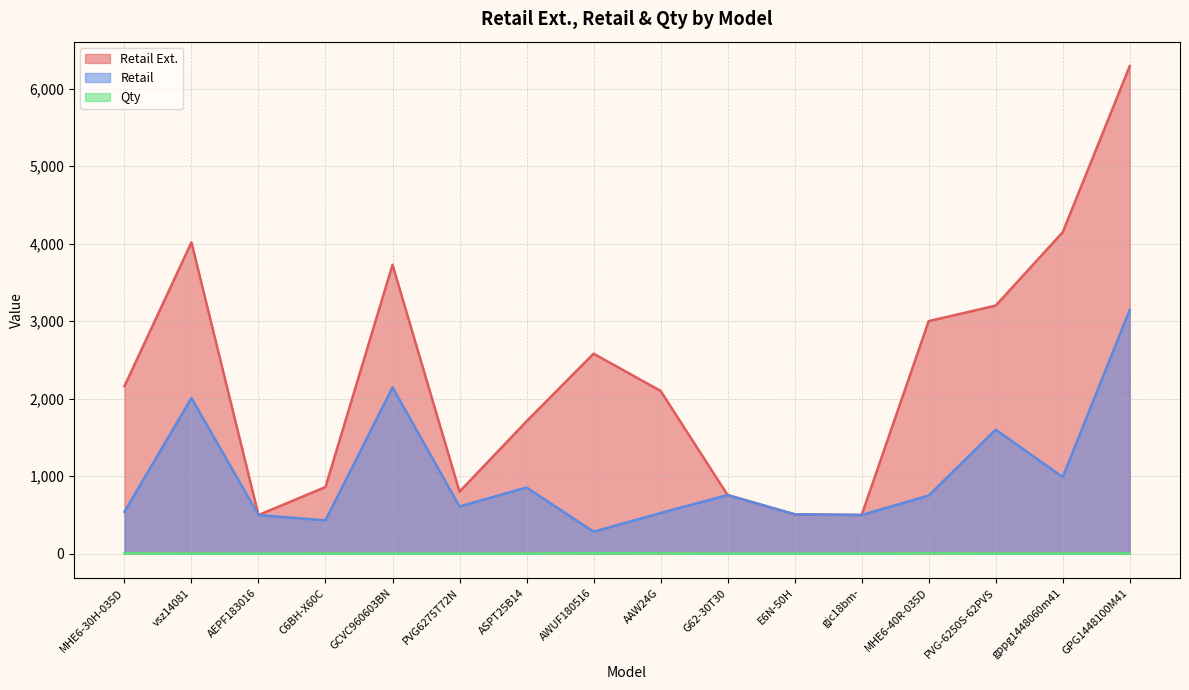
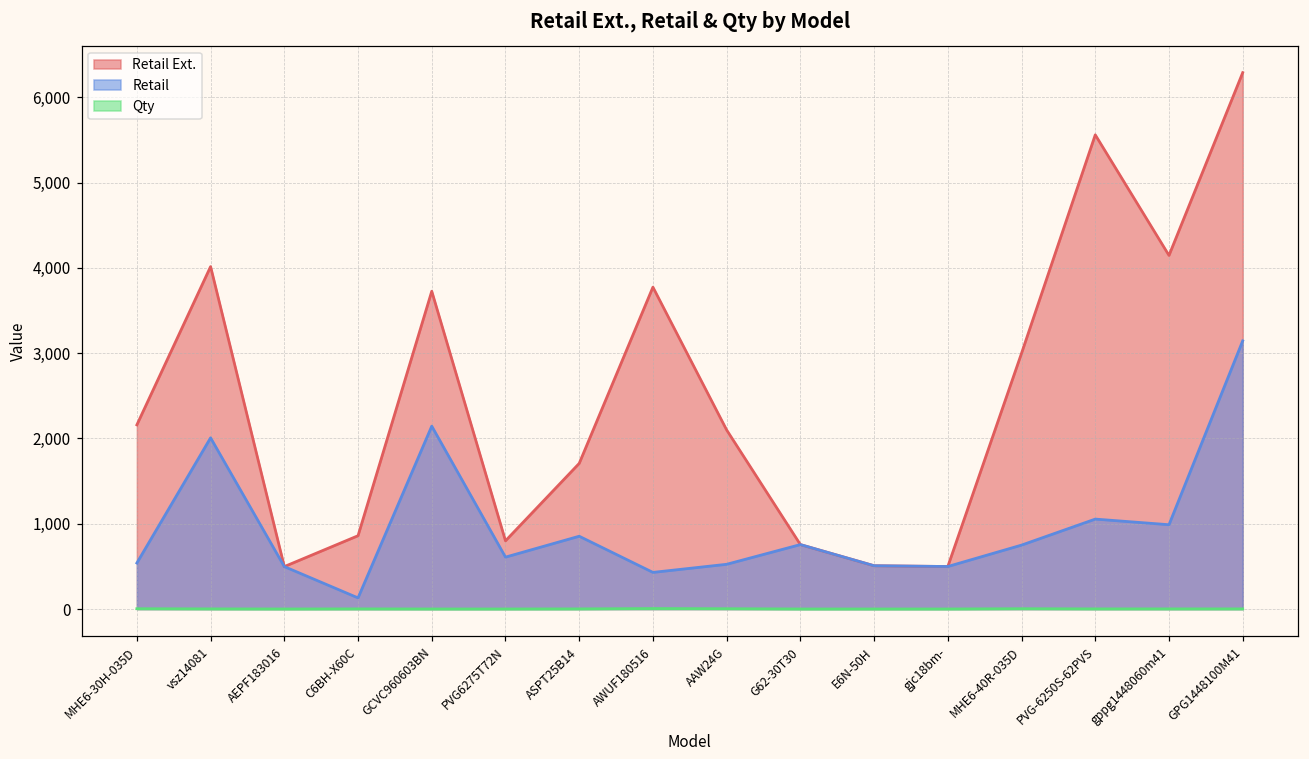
Retail, C6BH-X60C: 400 -> 100
Retail Ext., AWUF180516: 2,600 -> 3,800
Retail, AWUF180516: 300 -> 400
Retail Ext., PVG-6250S-62PVS: 3,200 -> 5,600
Retail, PVG-6250S-62PVS: 1,600 -> 1,100
